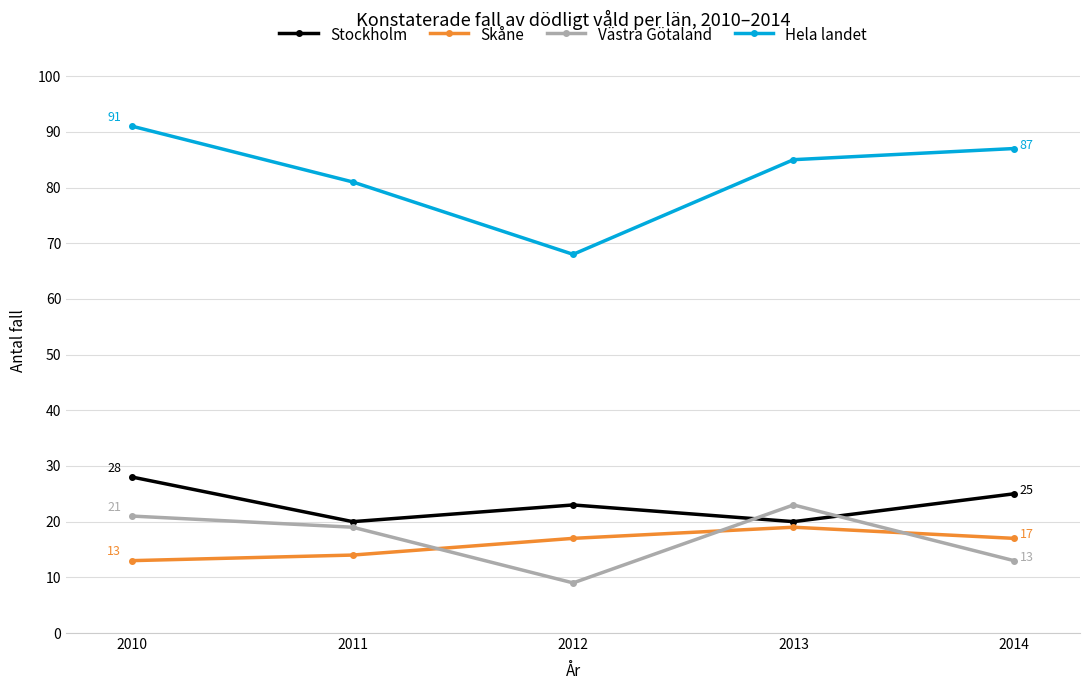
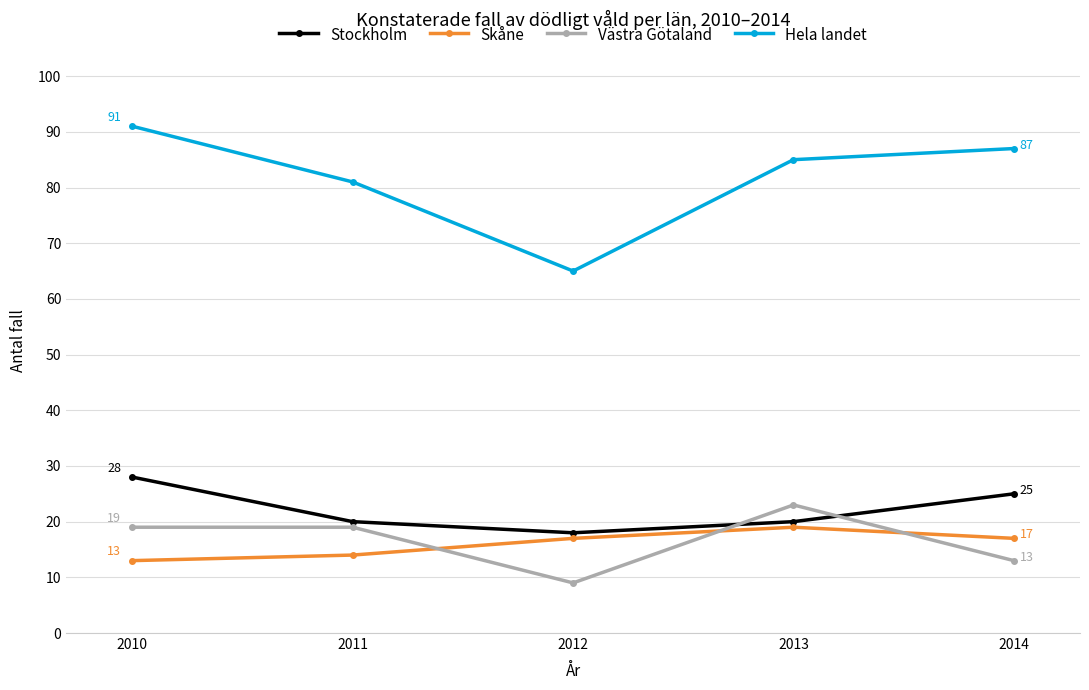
Västra Götaland, 2010: 21 -> 19
Stockholm, 2012: 23 -> 18
Hela landet, 2012: 68 -> 65
